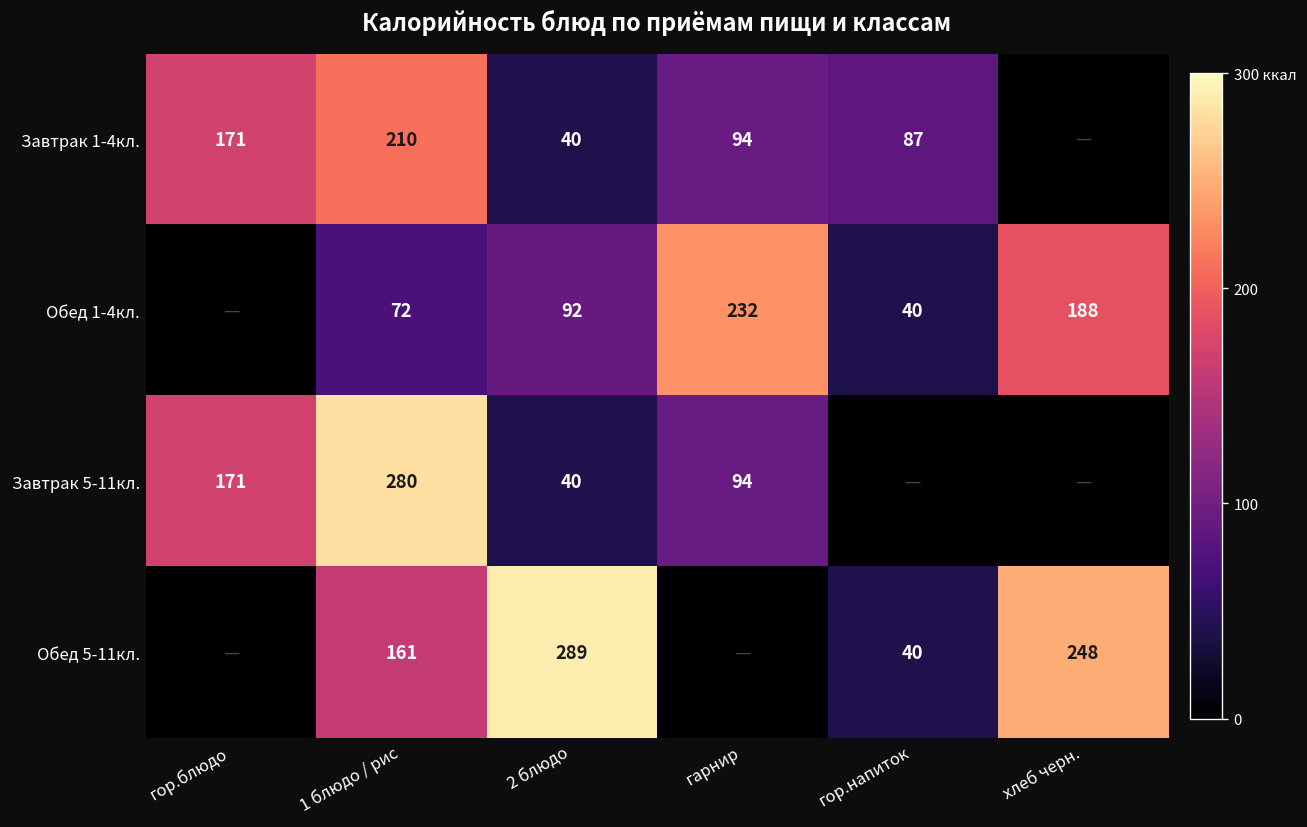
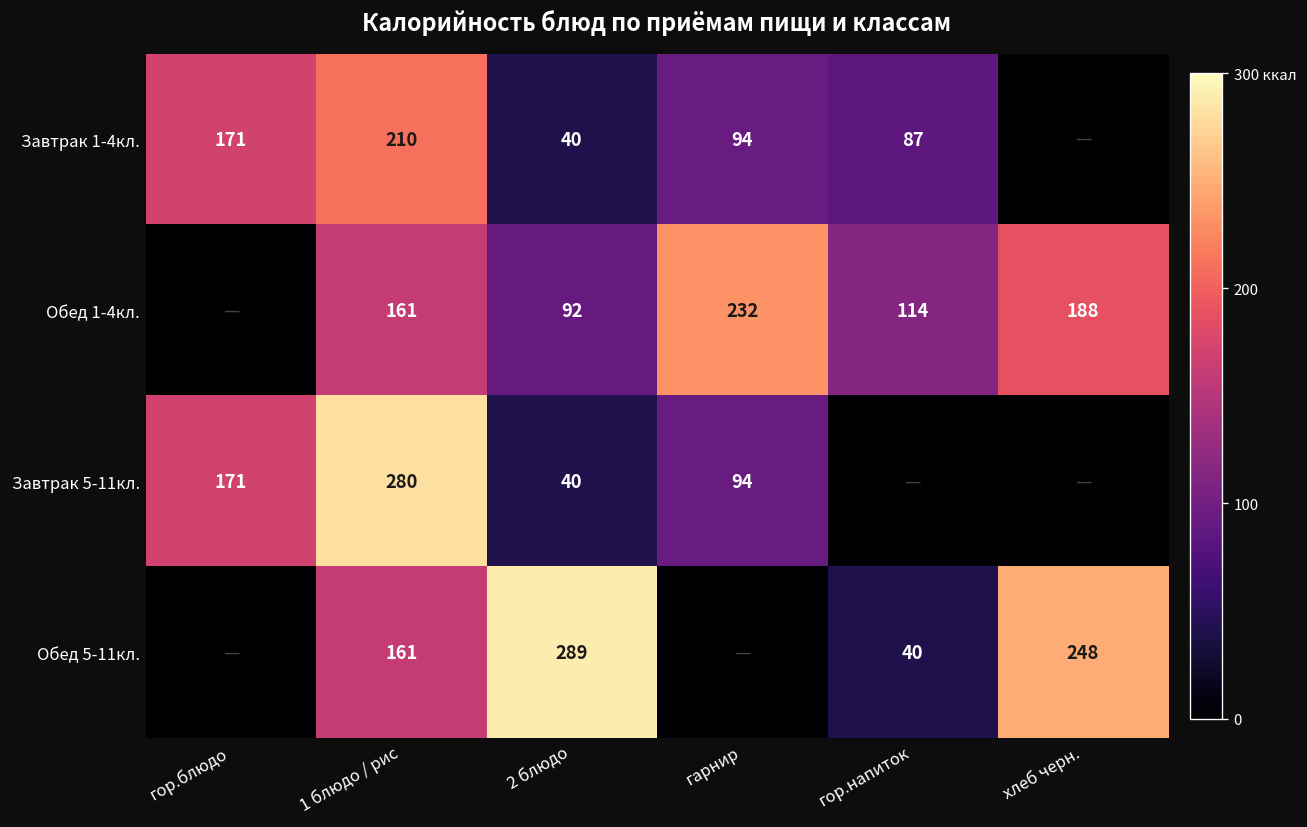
Обед 1-4кл., 1 блюдо / рис: 72 -> 161
Обед 1-4кл., гор.напиток: 40 -> 114
